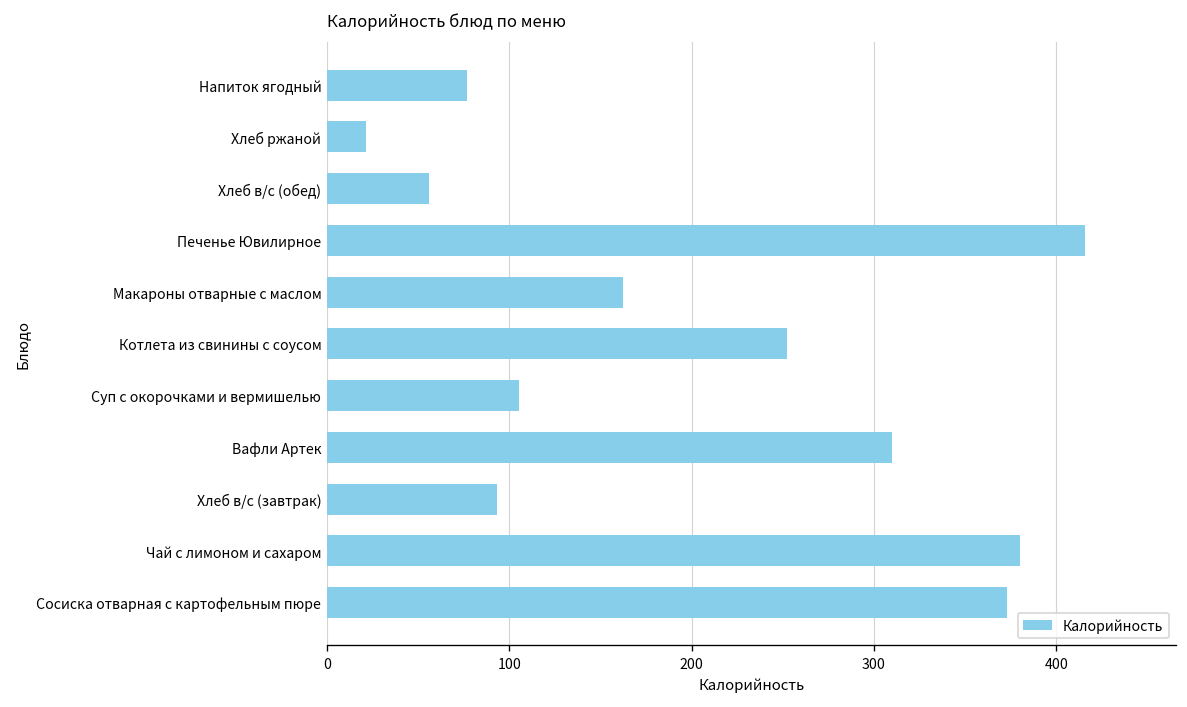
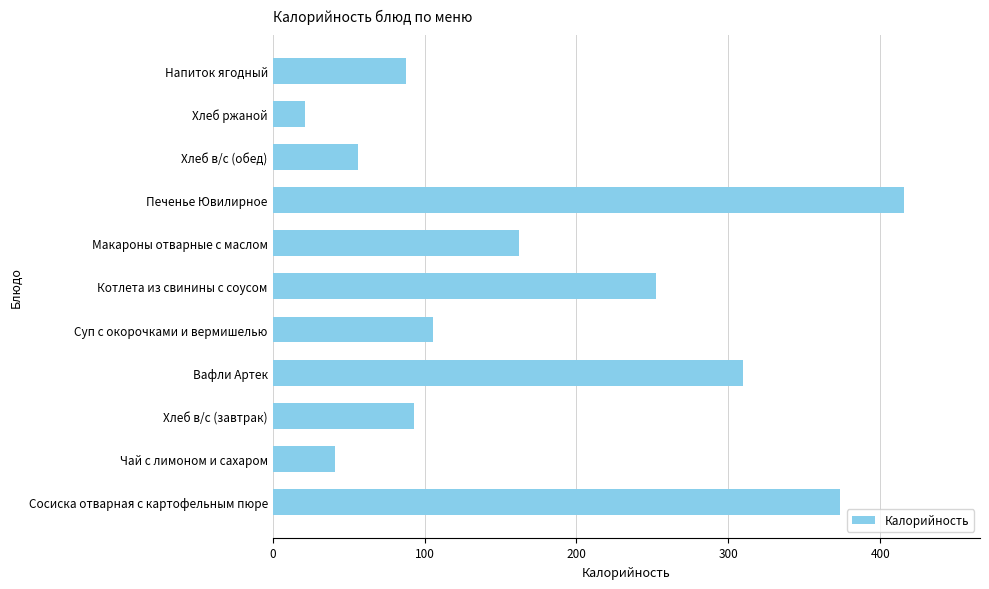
Напиток ягодный: 77 -> 88
Чай с лимоном и сахаром: 380 -> 41
